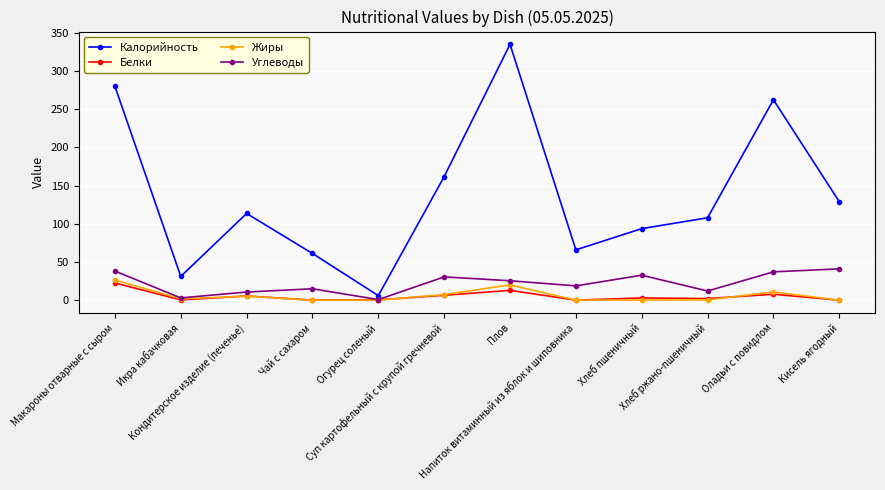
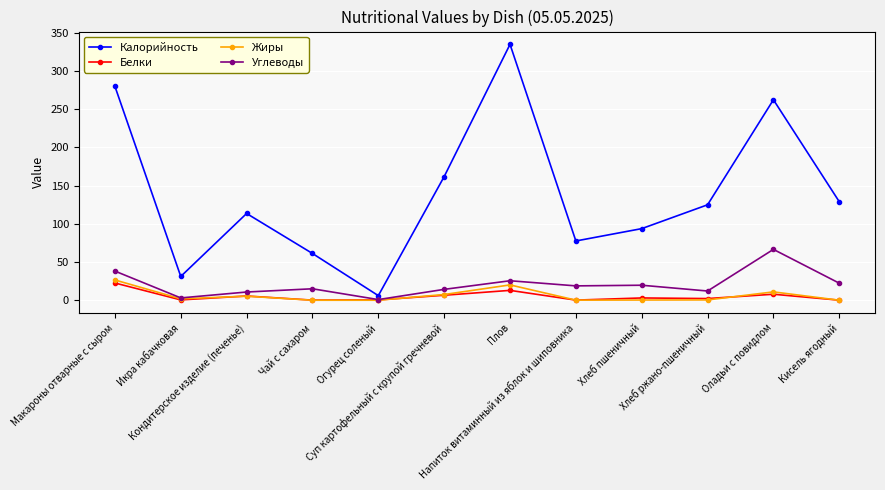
Углеводы, Суп картофельный с крупой гречневой: 30 -> 10
Калорийность, Напиток витаминный из яблок и шиповника: 70 -> 80
Углеводы, Хлеб пшеничный: 30 -> 20
Калорийность, Хлеб ржано-пшеничный: 110 -> 120
Углеводы, Оладьи с повидлом: 40 -> 70
Углеводы, Кисель ягодный: 40 -> 20
